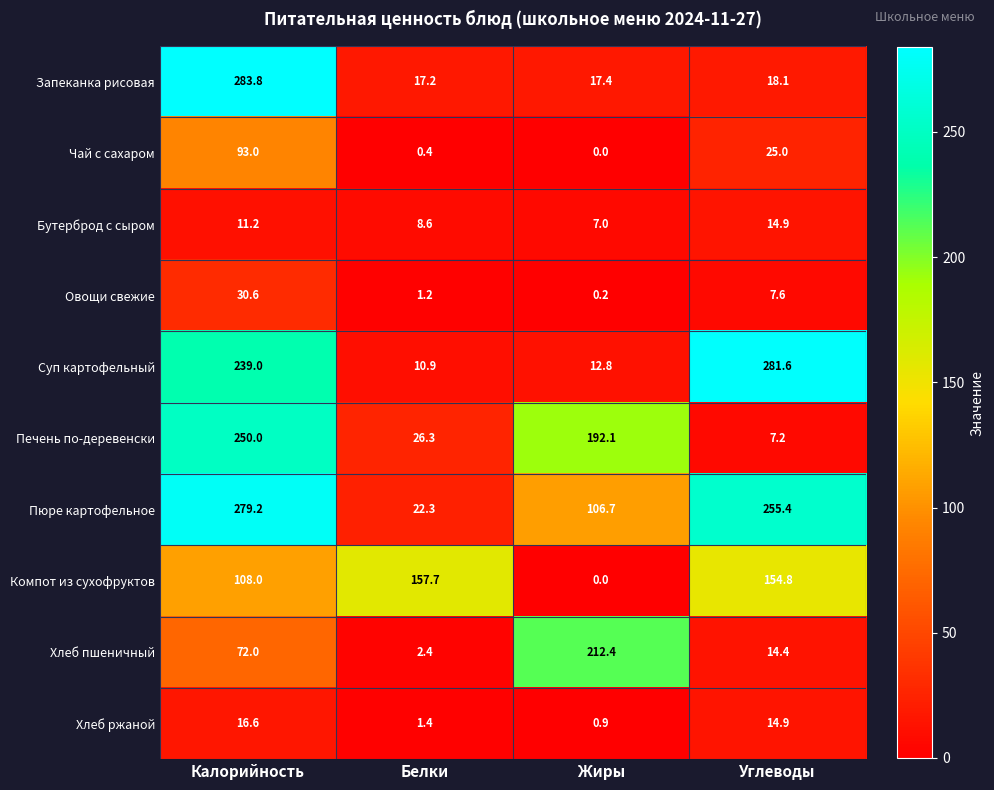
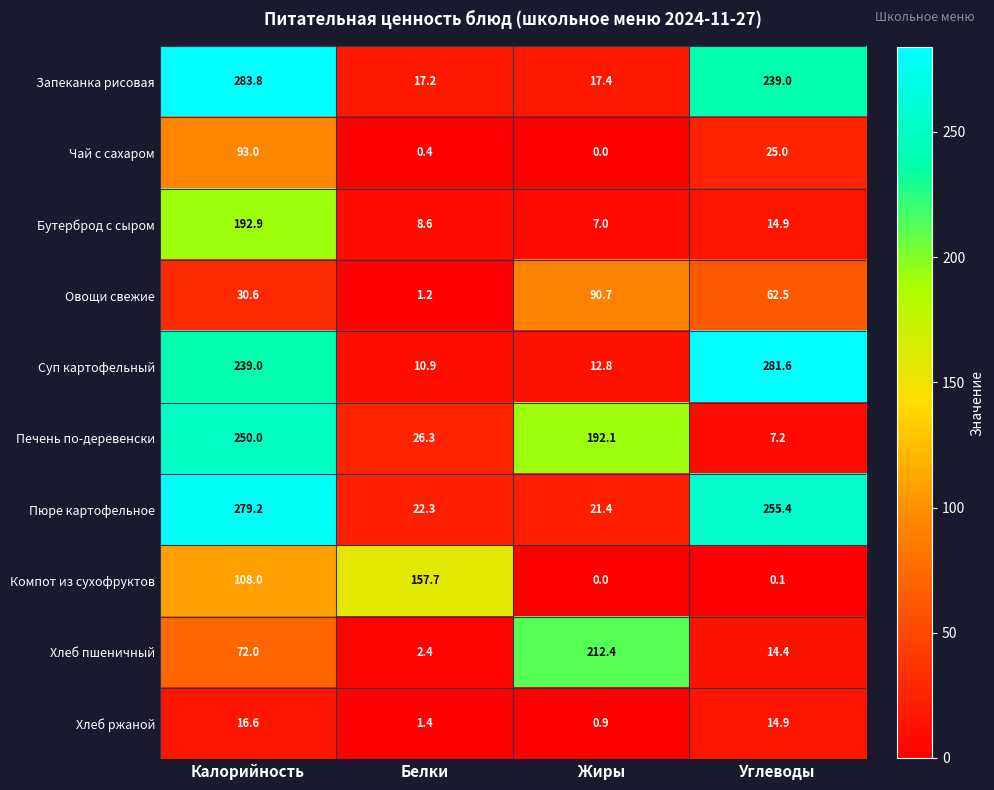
Запеканка рисовая, Углеводы: 18.1 -> 239.0
Бутерброд с сыром, Калорийность: 11.2 -> 192.9
Овощи свежие, Жиры: 0.2 -> 90.7
Овощи свежие, Углеводы: 7.6 -> 62.5
Пюре картофельное, Жиры: 106.7 -> 21.4
Компот из сухофруктов, Углеводы: 154.8 -> 0.1
